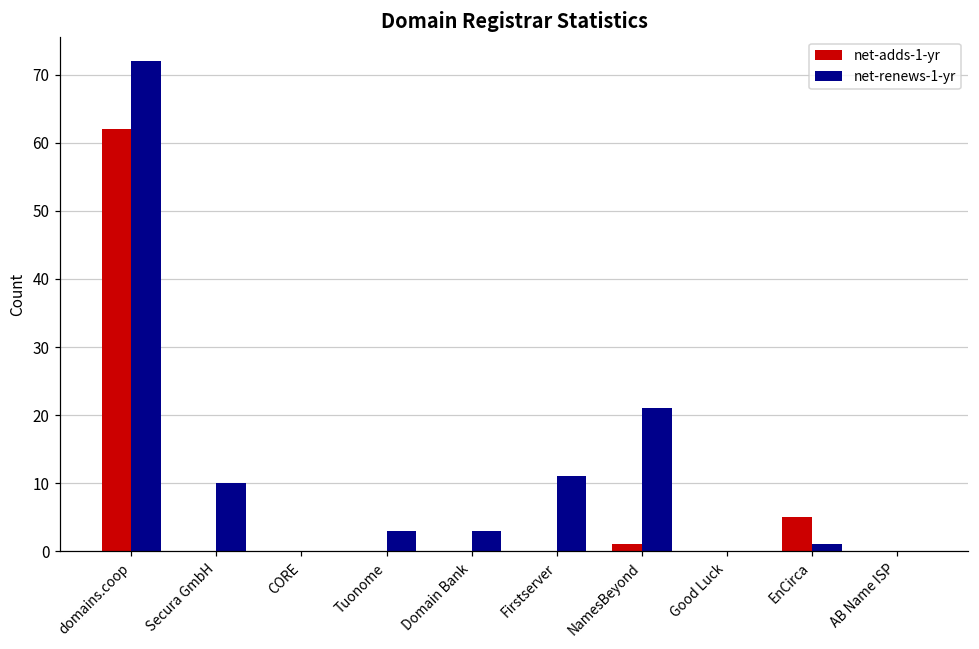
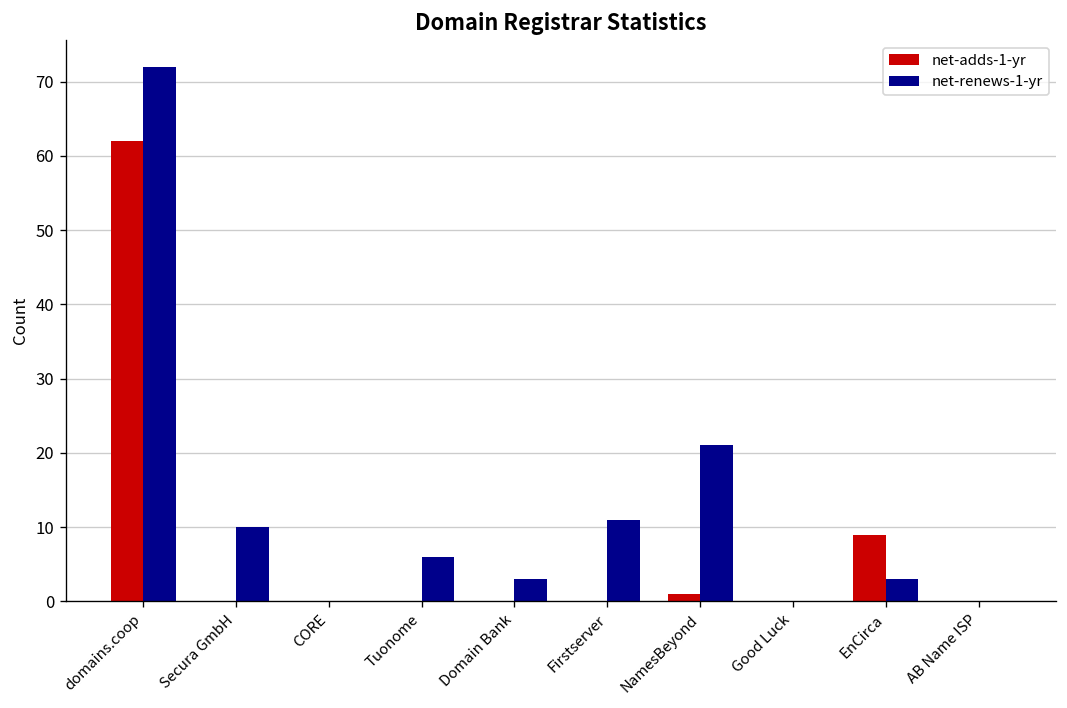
net-renews-1-yr, Tuonome: 3 -> 6
net-adds-1-yr, EnCirca: 5 -> 9
net-renews-1-yr, EnCirca: 1 -> 3
